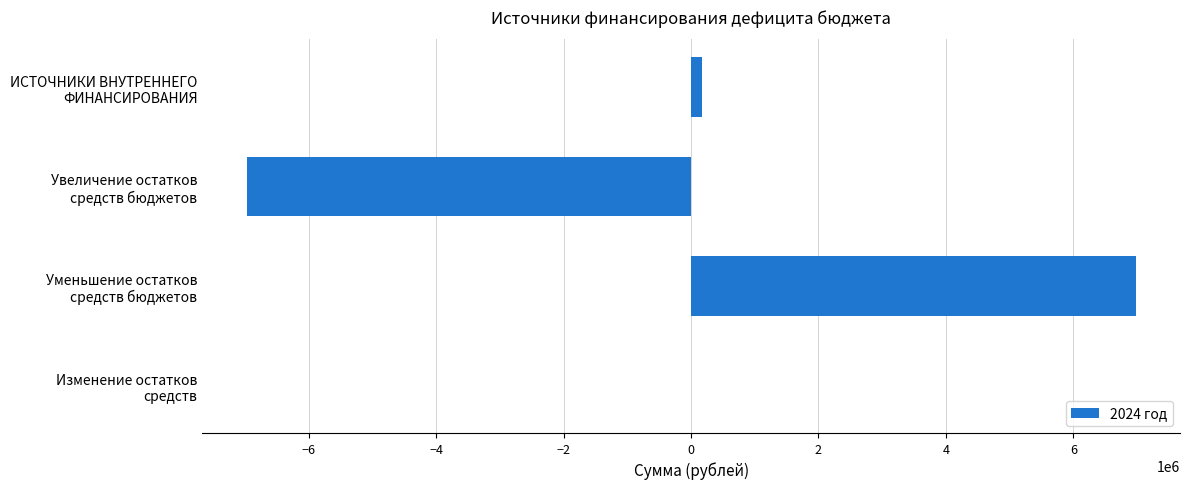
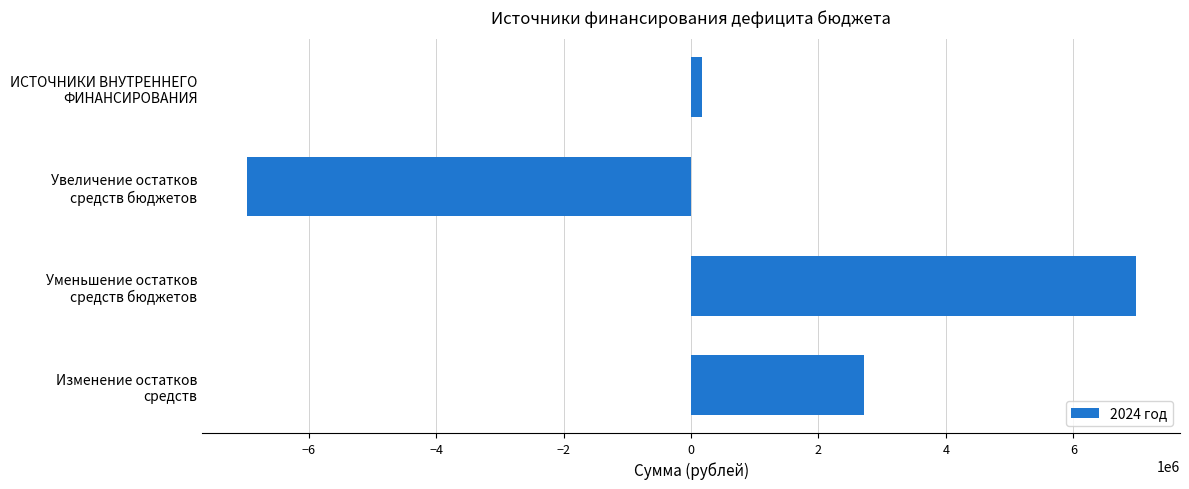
Изменение остатков средств: 0 -> 2700000
